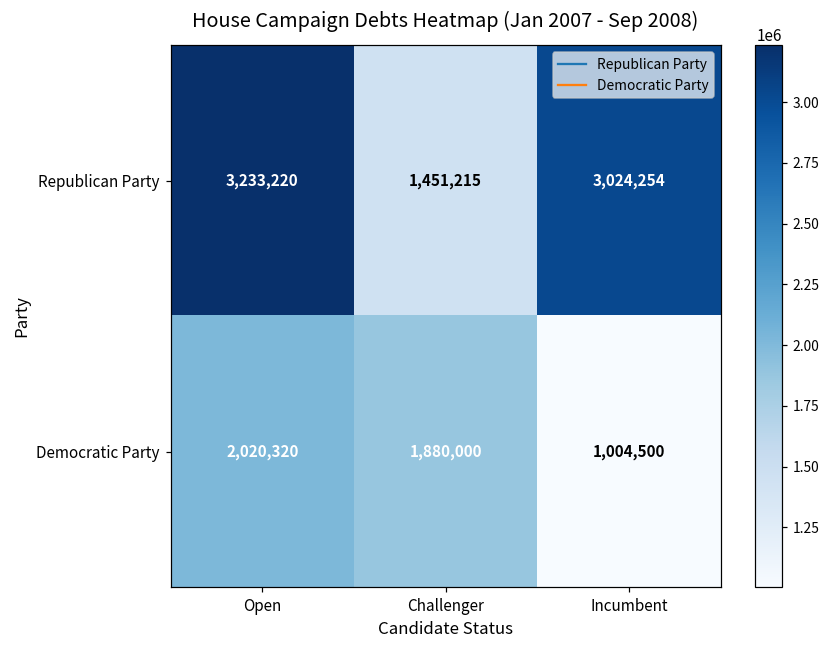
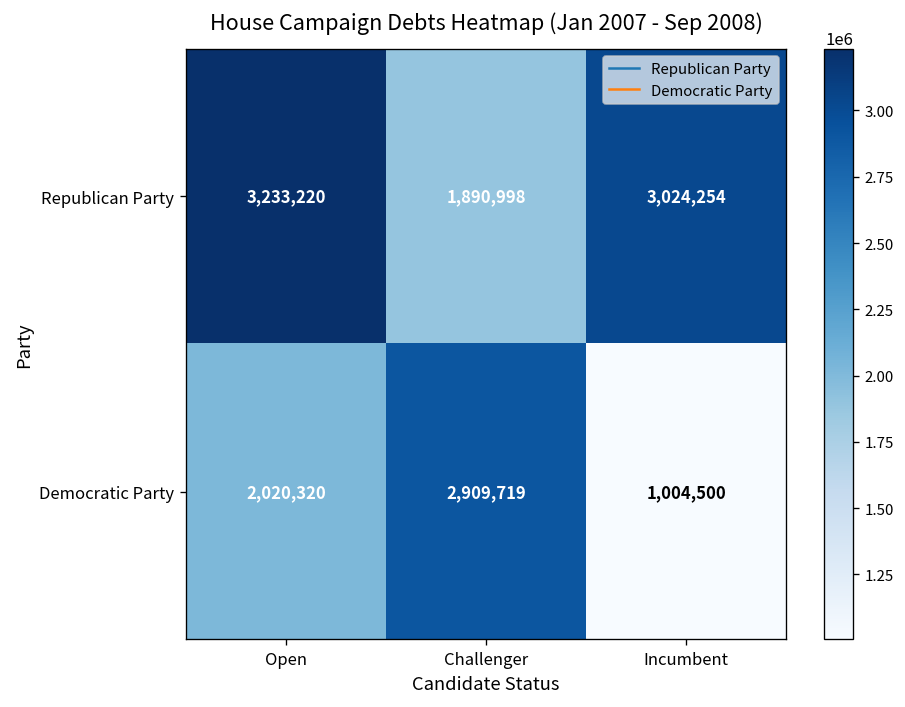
Republican Party, Challenger: 1,451,215 -> 1,890,998
Democratic Party, Challenger: 1,880,000 -> 2,909,719
